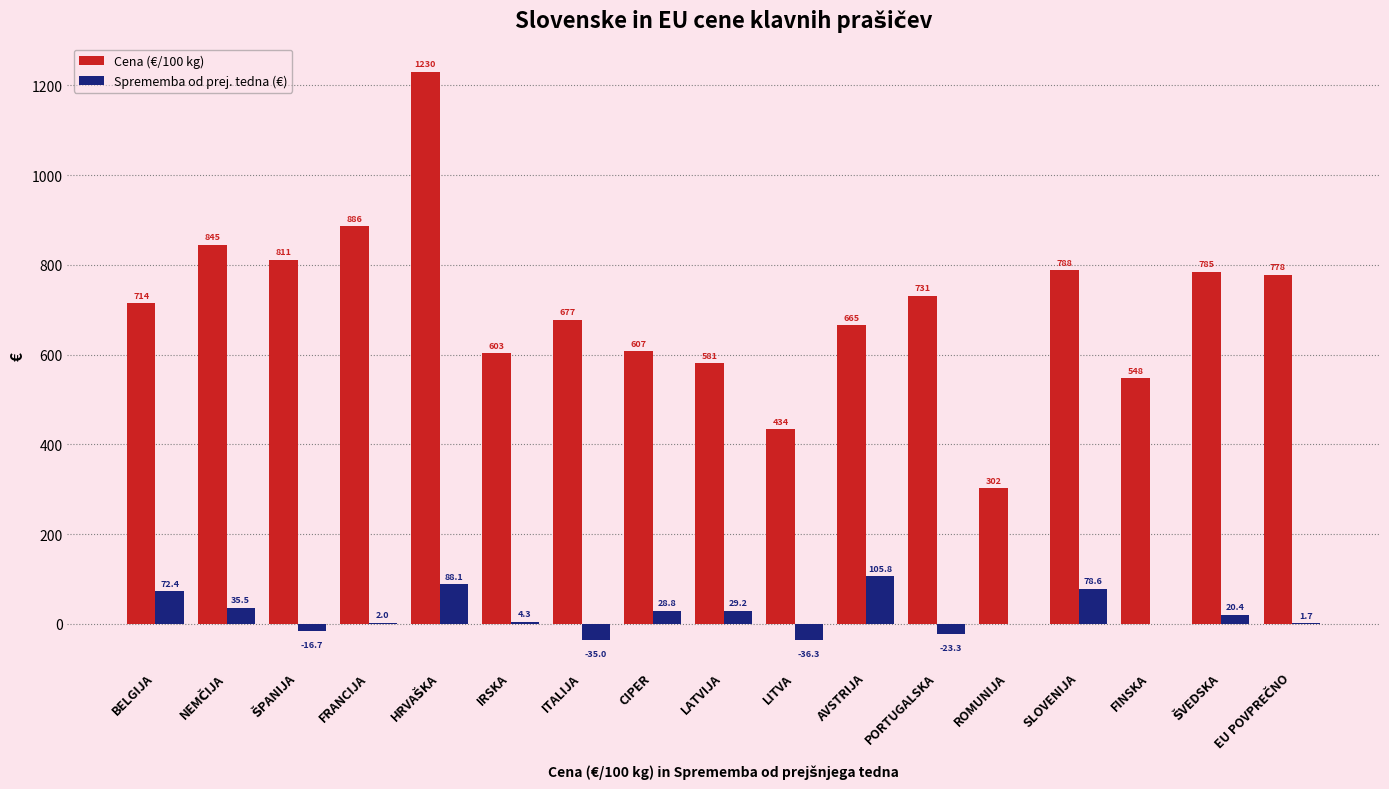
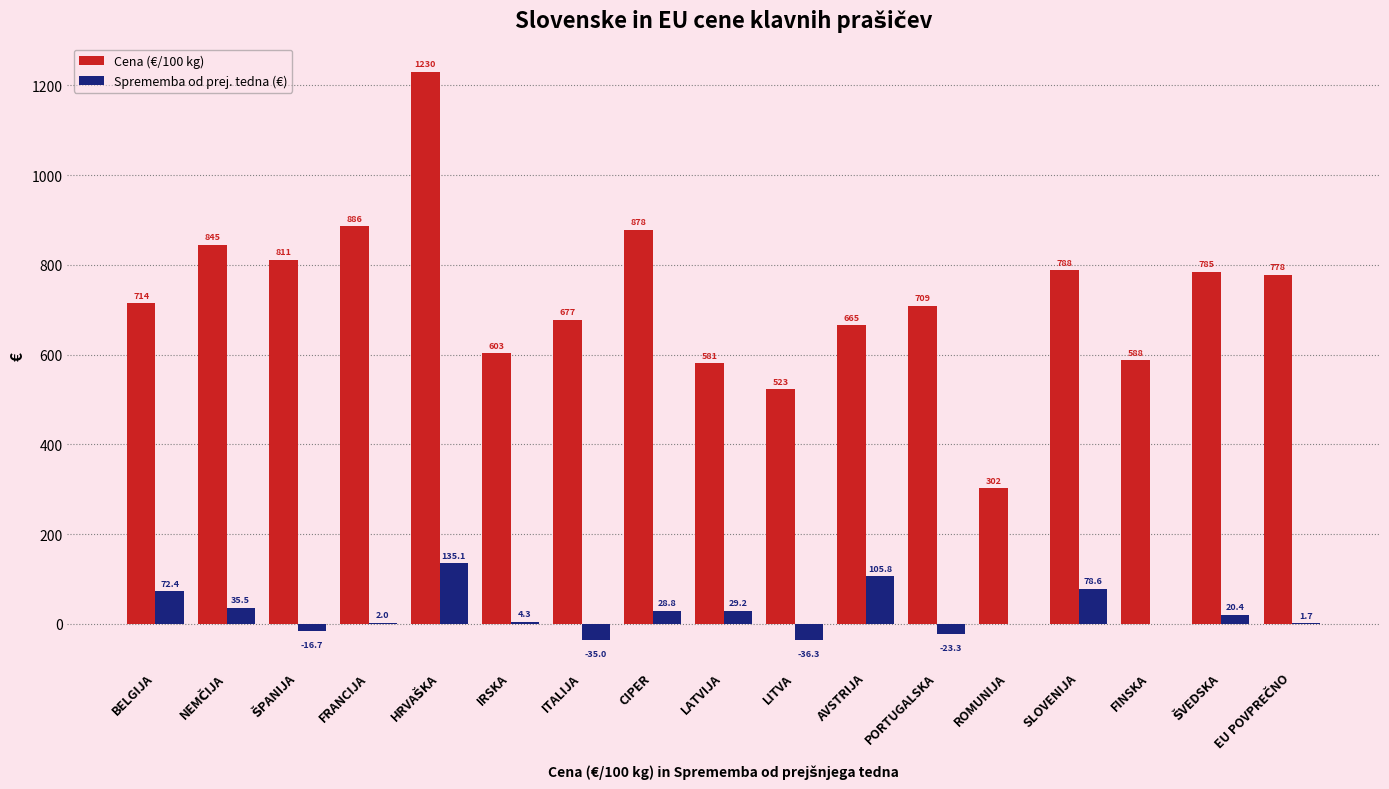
Sprememba od prej. tedna (€), HRVAŠKA: 88.1 -> 135.1
Cena (€/100 kg), CIPER: 607 -> 878
Cena (€/100 kg), LITVA: 434 -> 523
Cena (€/100 kg), PORTUGALSKA: 731 -> 709
Cena (€/100 kg), FINSKA: 548 -> 588
